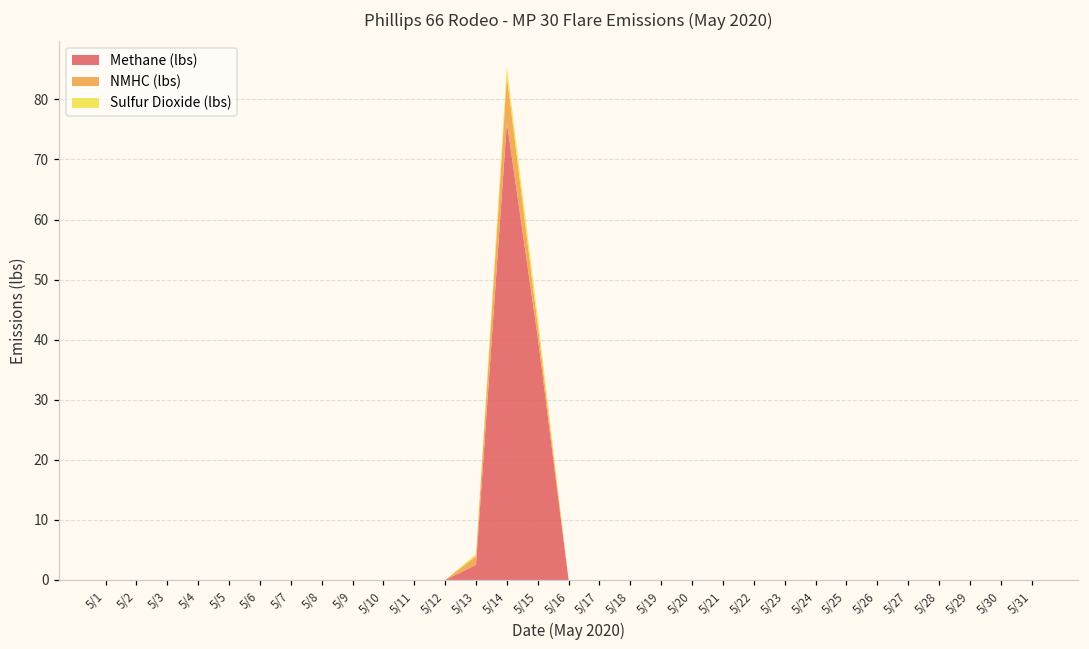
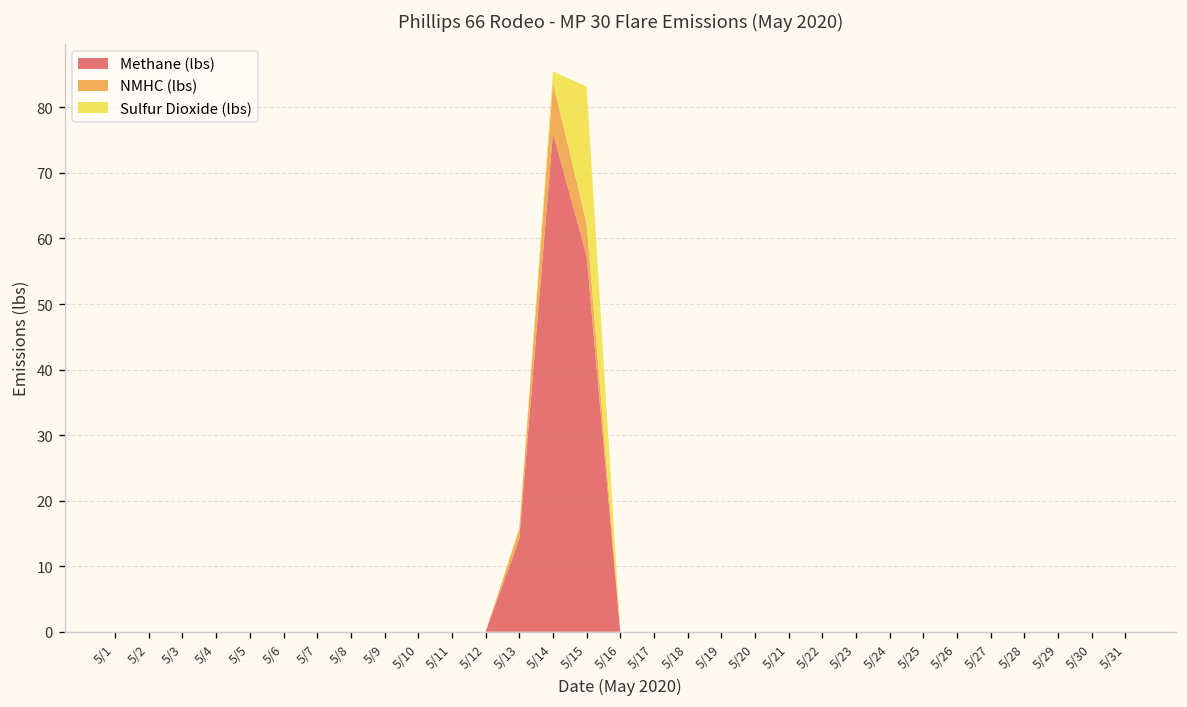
Methane (lbs), 5/13: 3 -> 14
Methane (lbs), 5/15: 40 -> 57
NMHC (lbs), 5/15: 2 -> 5
Sulfur Dioxide (lbs), 5/15: 1 -> 21
